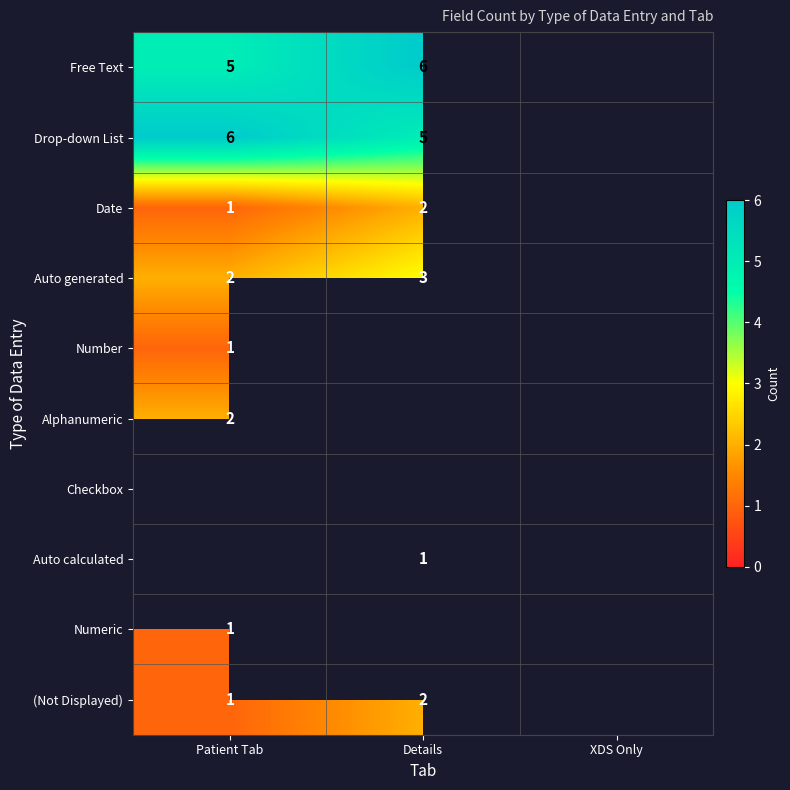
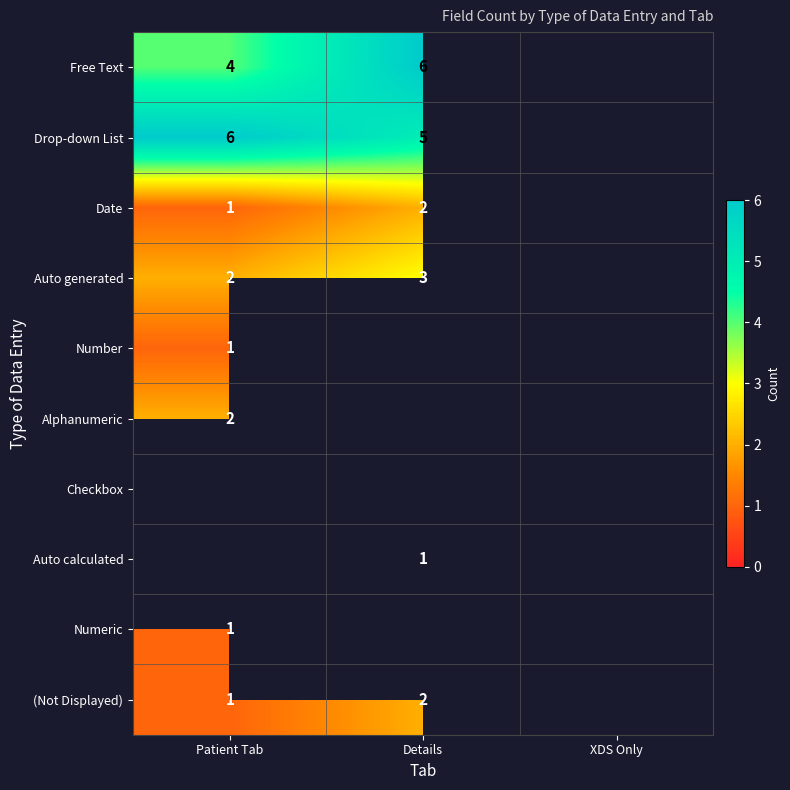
Free Text, Patient Tab: 5 -> 4
